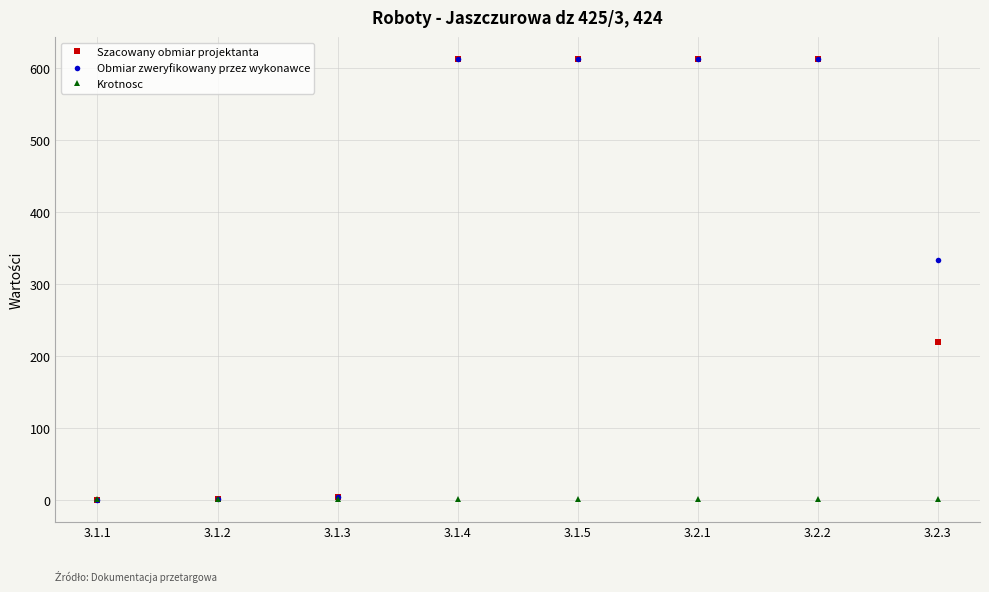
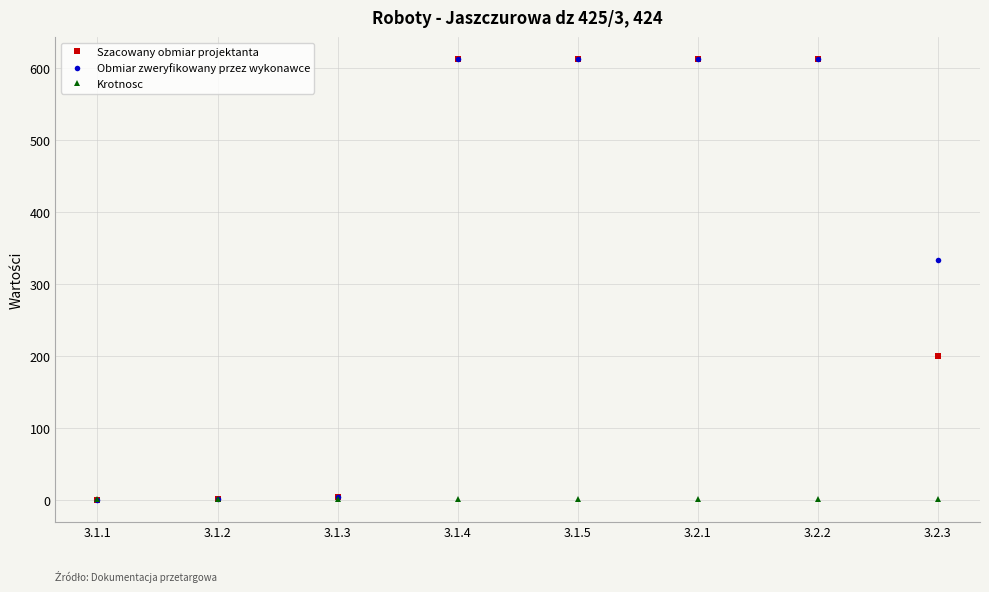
Szacowany obmiar projektanta, 3.2.3: 220 -> 200
